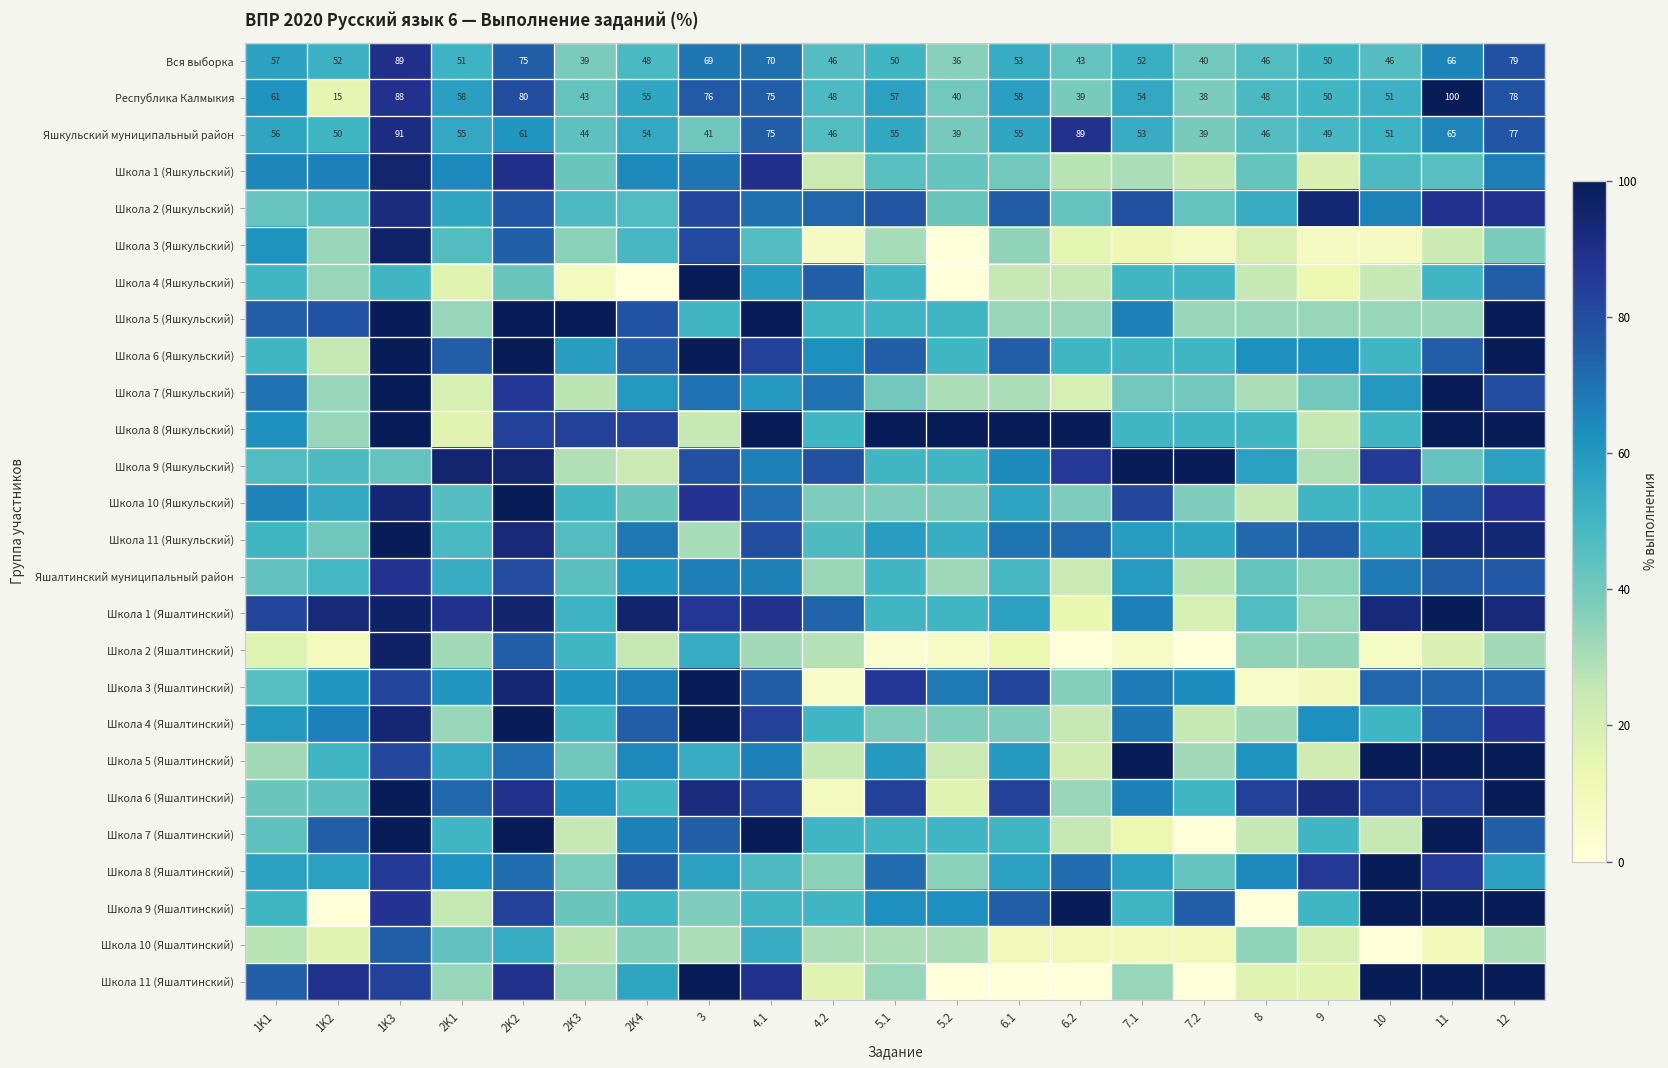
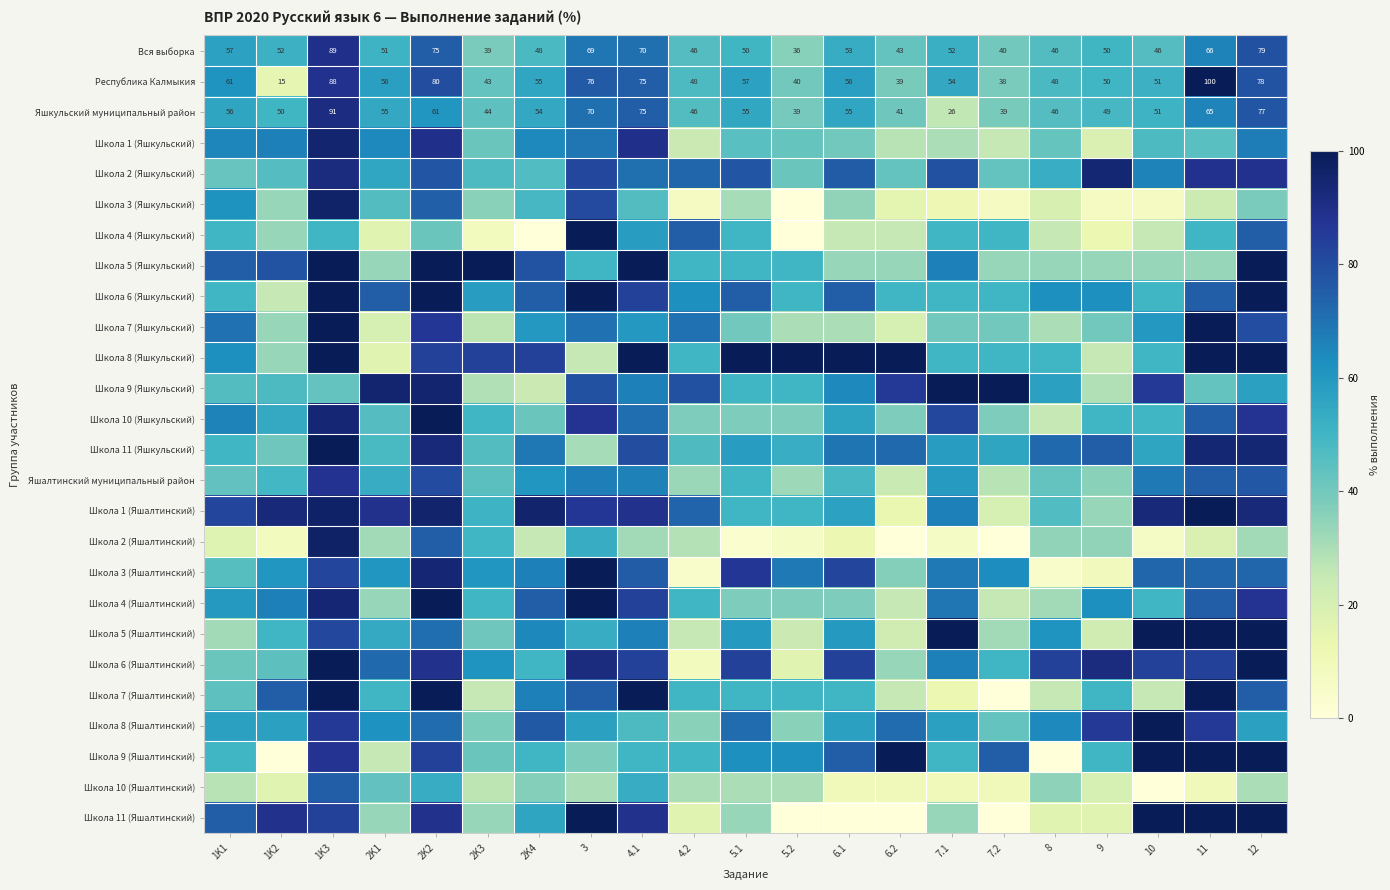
Яшкульский муниципальный район, 3: 41 -> 70
Яшкульский муниципальный район, 6.2: 89 -> 41
Яшкульский муниципальный район, 7.1: 53 -> 26
